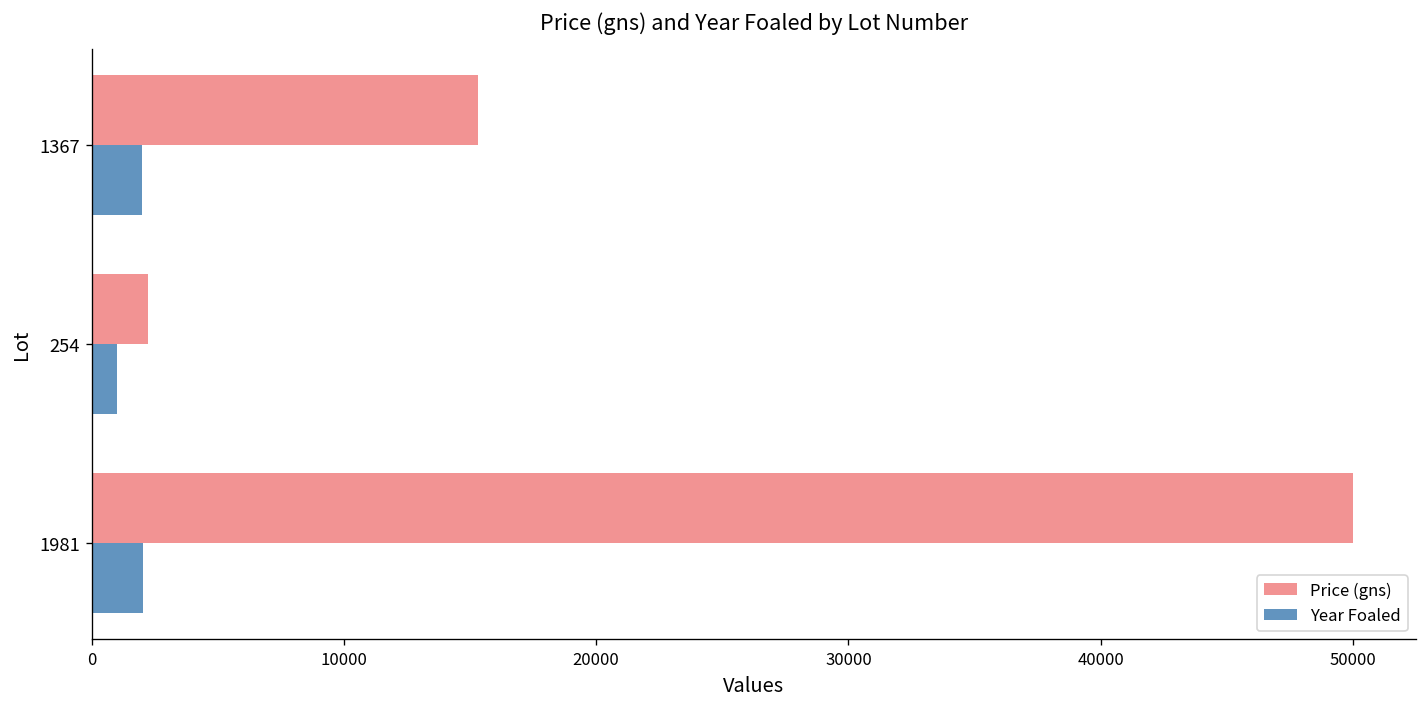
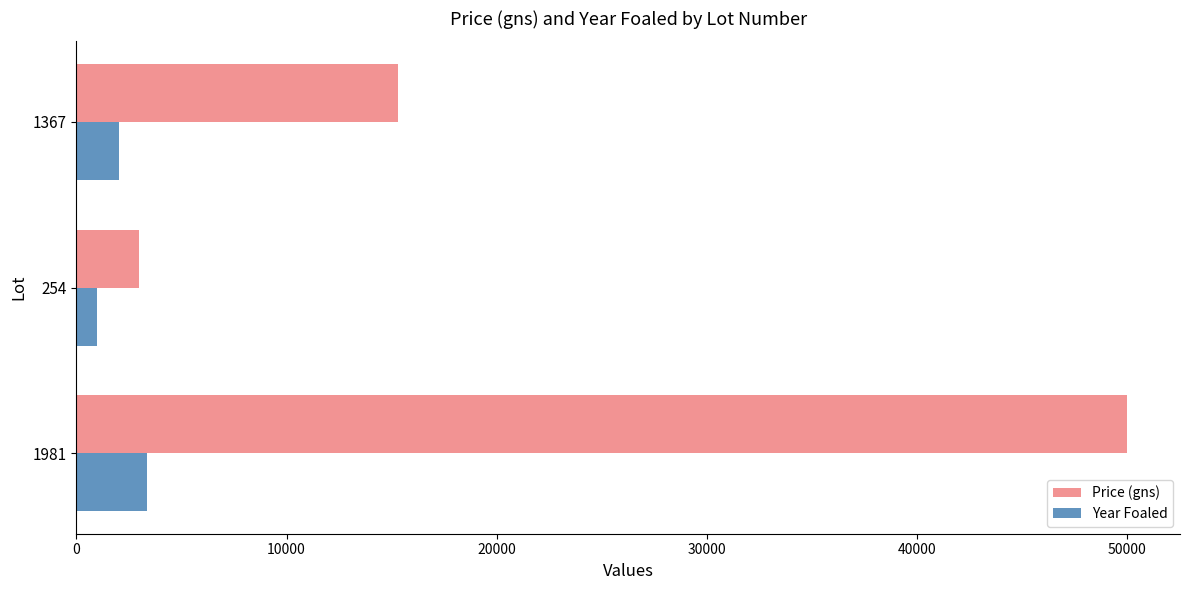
Price (gns), 254: 2200 -> 3000
Year Foaled, 1981: 2000 -> 3400
